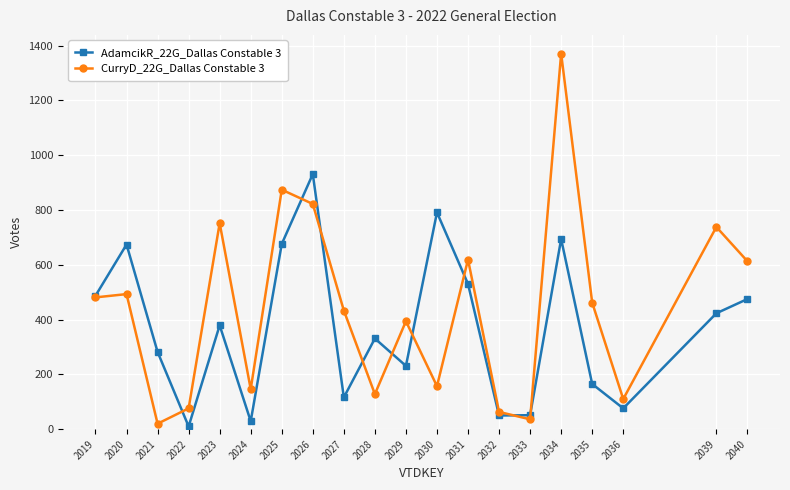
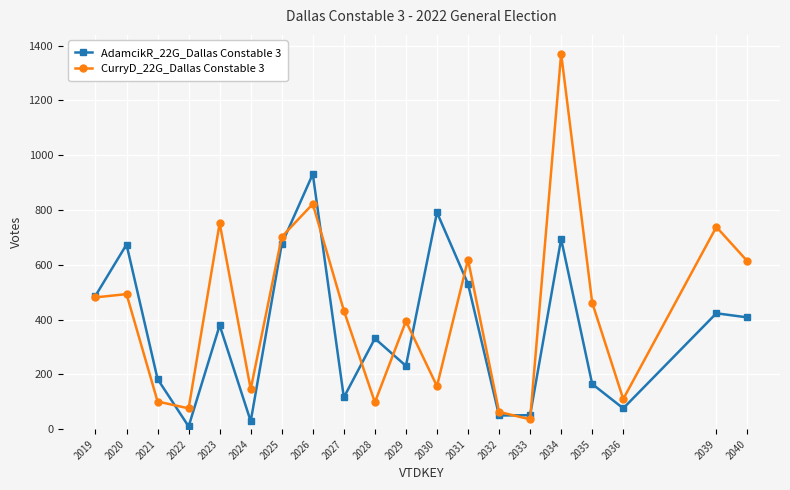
AdamcikR_22G_Dallas Constable 3, 2021: 280 -> 180
CurryD_22G_Dallas Constable 3, 2021: 20 -> 100
CurryD_22G_Dallas Constable 3, 2025: 870 -> 700
CurryD_22G_Dallas Constable 3, 2028: 130 -> 100
AdamcikR_22G_Dallas Constable 3, 2040: 480 -> 410
